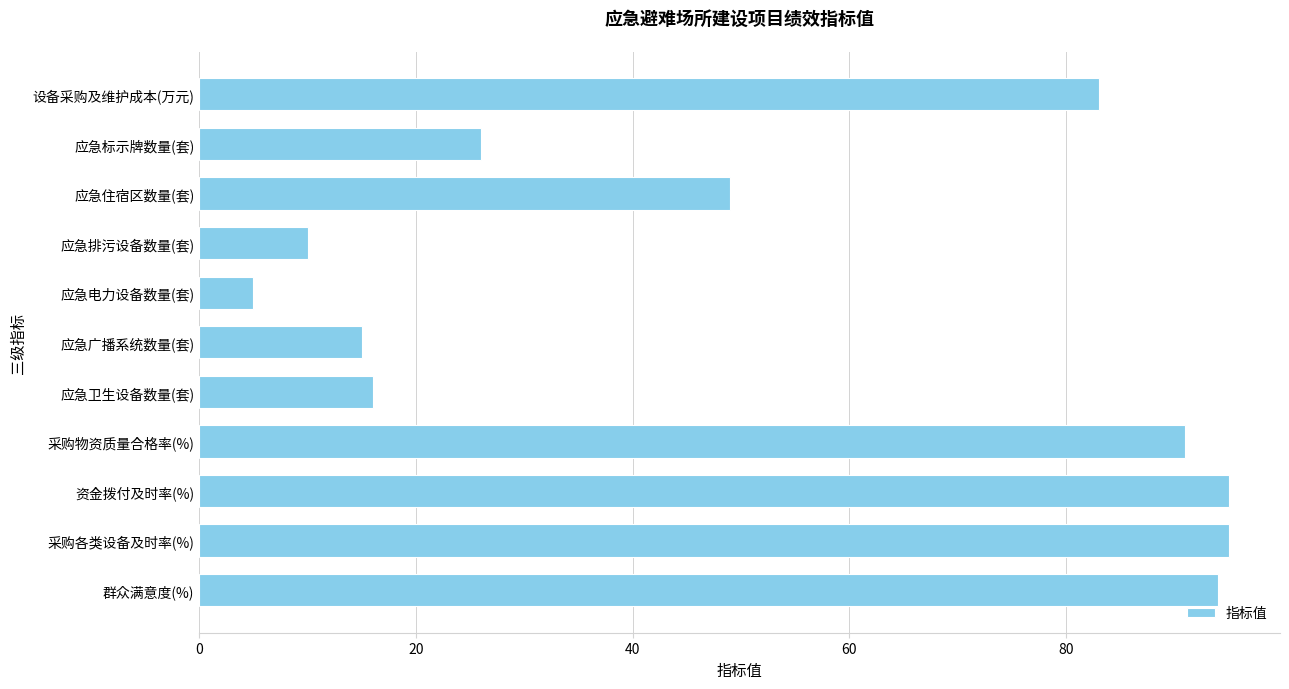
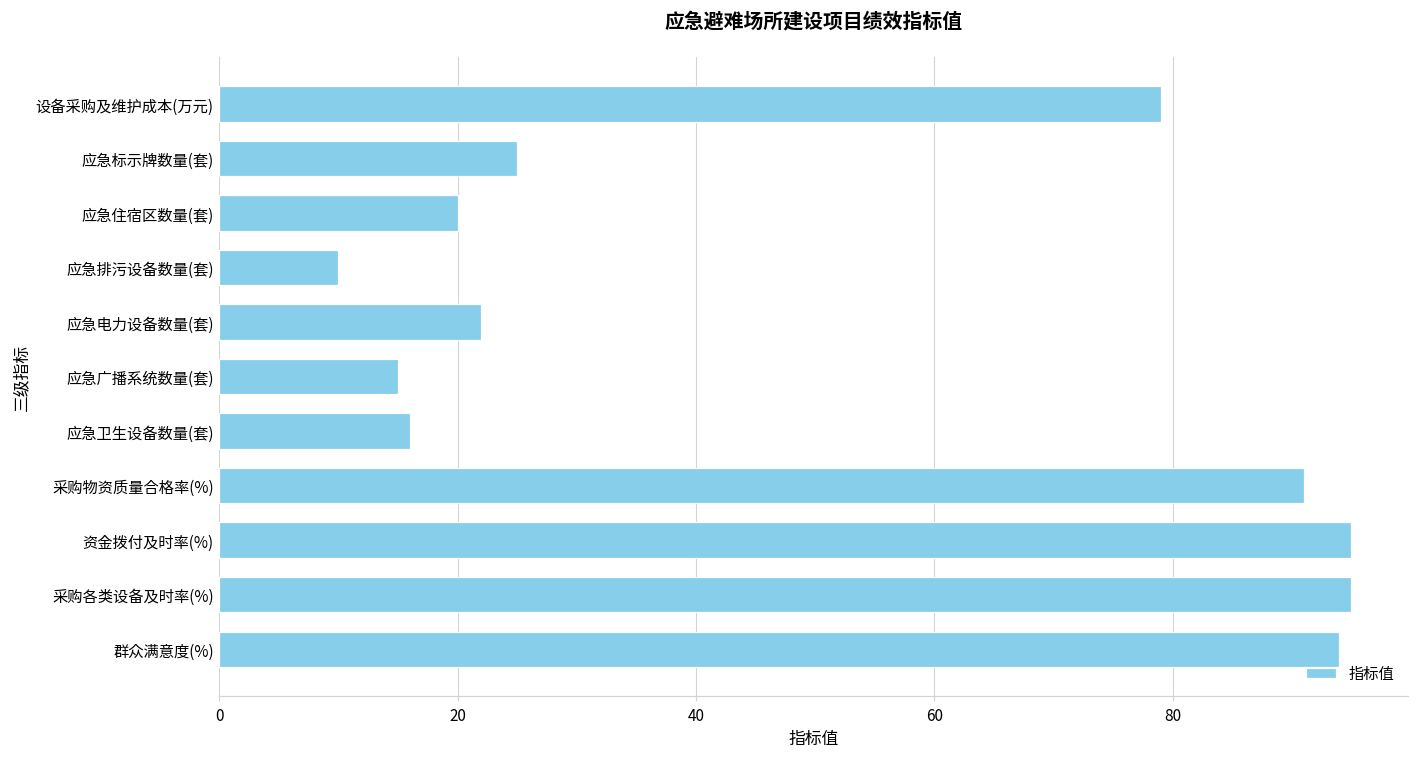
设备采购及维护成本(万元): 83 -> 79
应急标示牌数量(套): 26 -> 25
应急住宿区数量(套): 49 -> 20
应急电力设备数量(套): 5 -> 22
